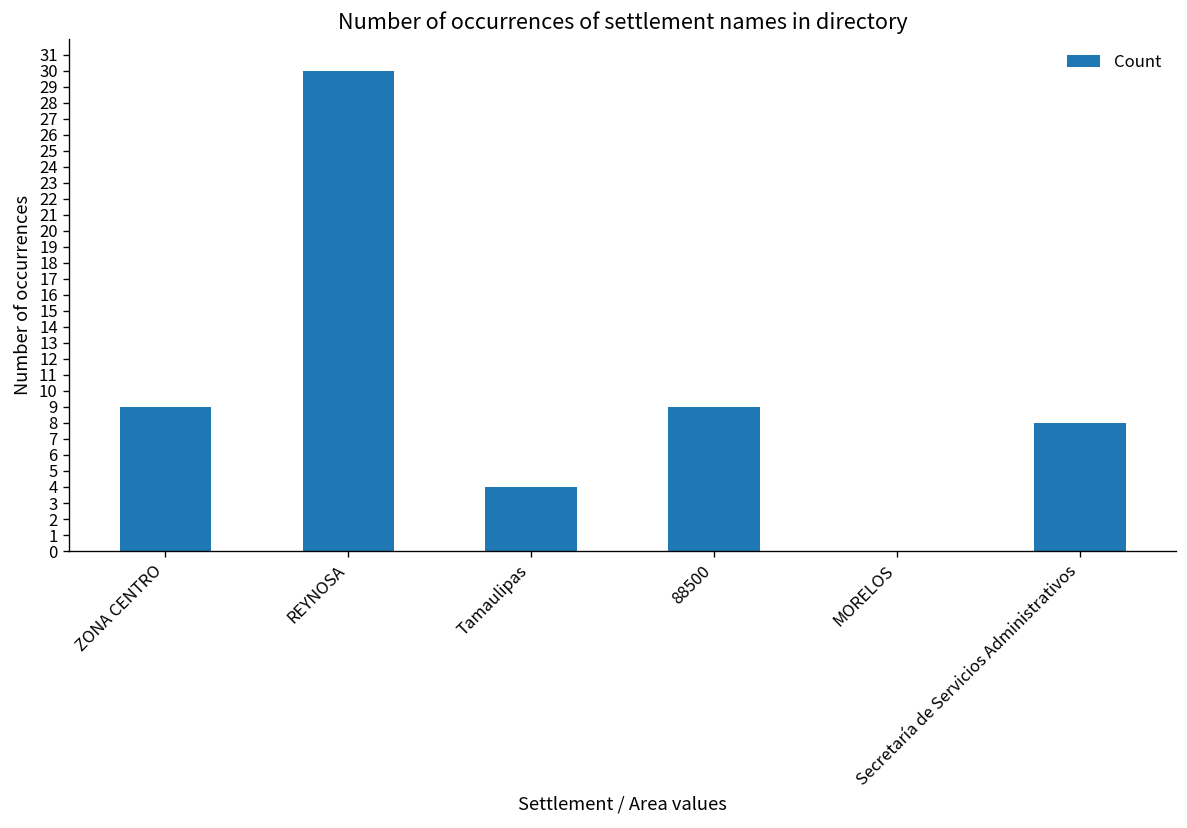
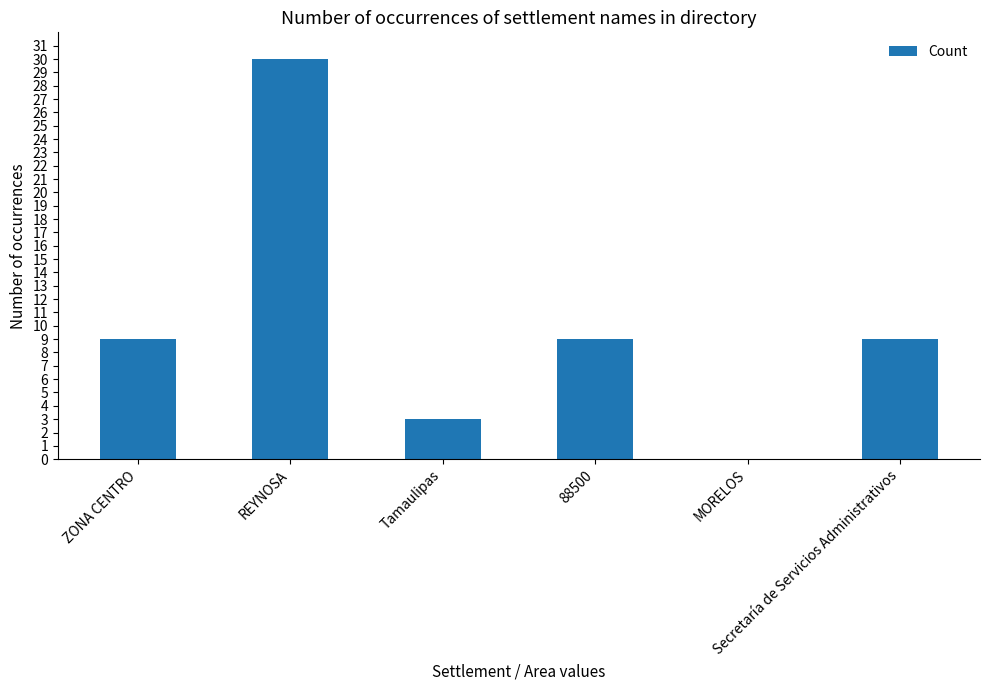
Tamaulipas: 4 -> 3
Secretaría de Servicios Administrativos: 8 -> 9
